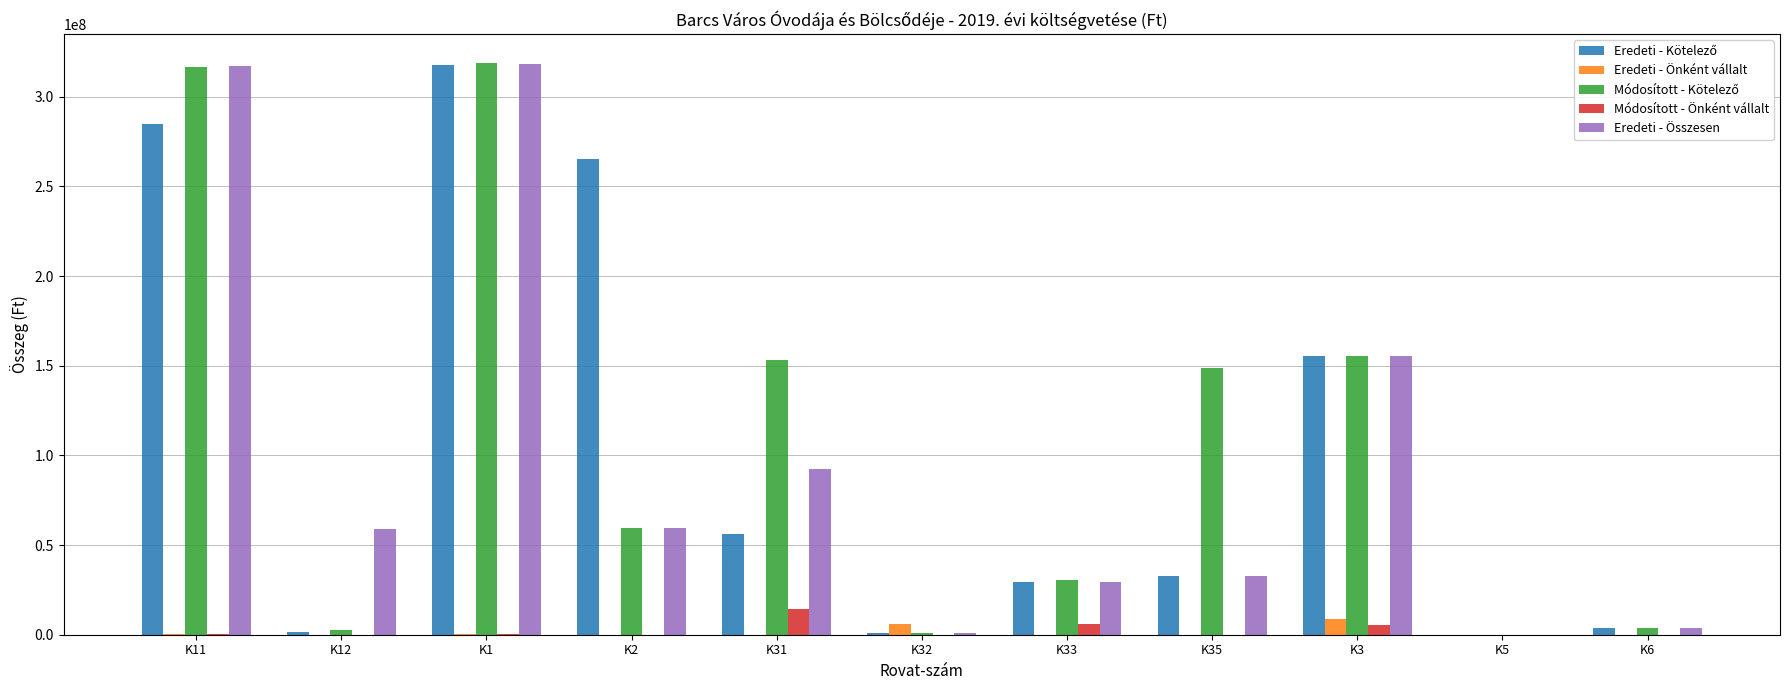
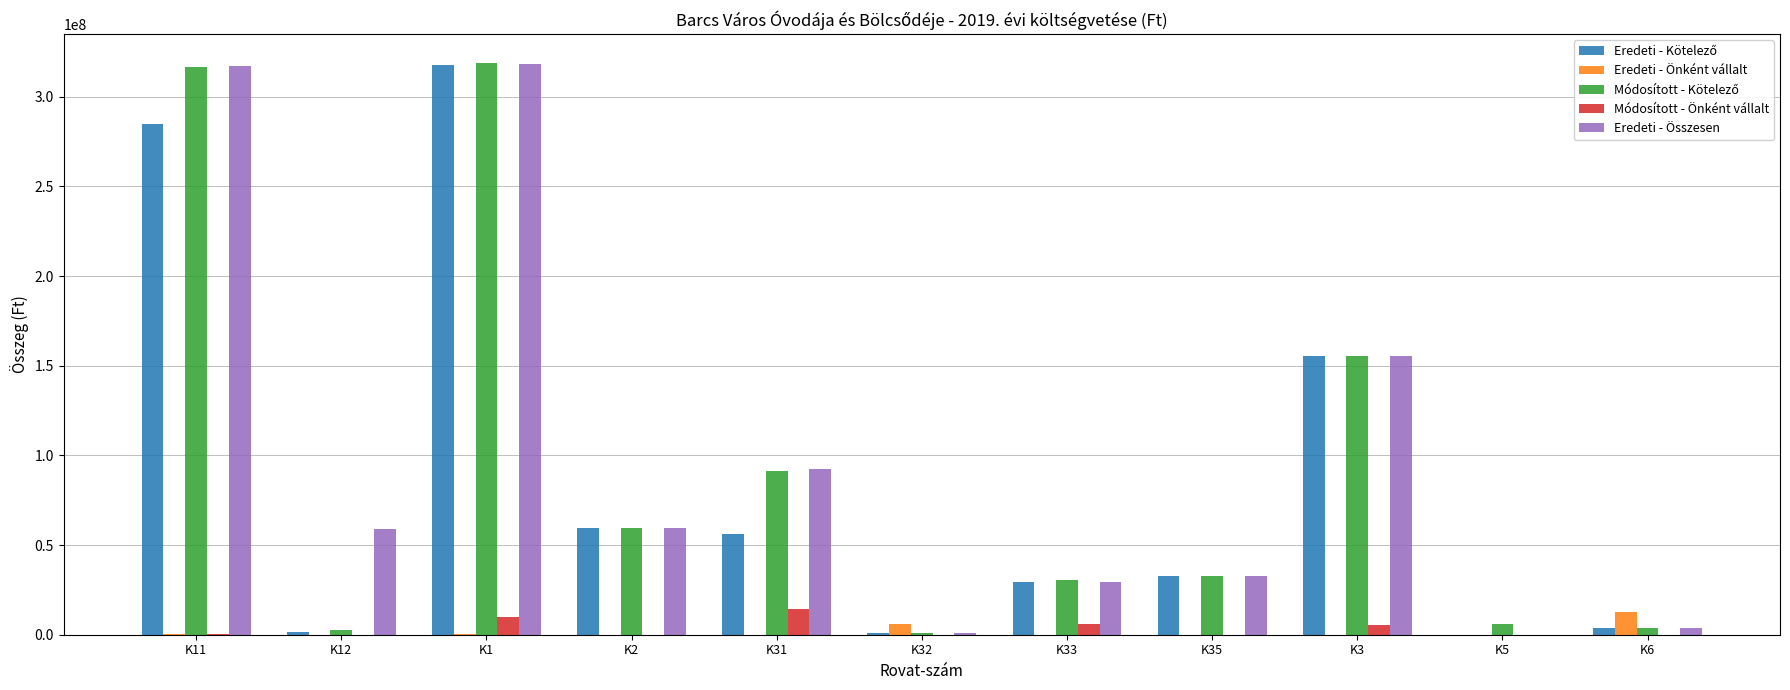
Módosított - Önként vállalt, K1: 1000000 -> 10000000
Eredeti - Kötelező, K2: 265000000 -> 59000000
Módosított - Kötelező, K31: 153000000 -> 91000000
Módosított - Kötelező, K35: 149000000 -> 33000000
Eredeti - Önként vállalt, K3: 9000000 -> 0
Módosított - Kötelező, K5: 0 -> 6000000
Eredeti - Önként vállalt, K6: 0 -> 13000000
